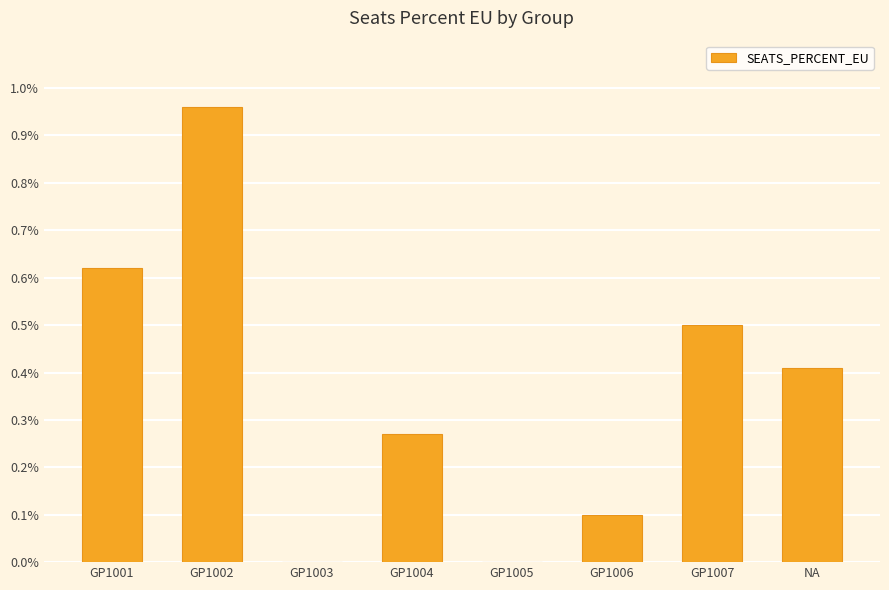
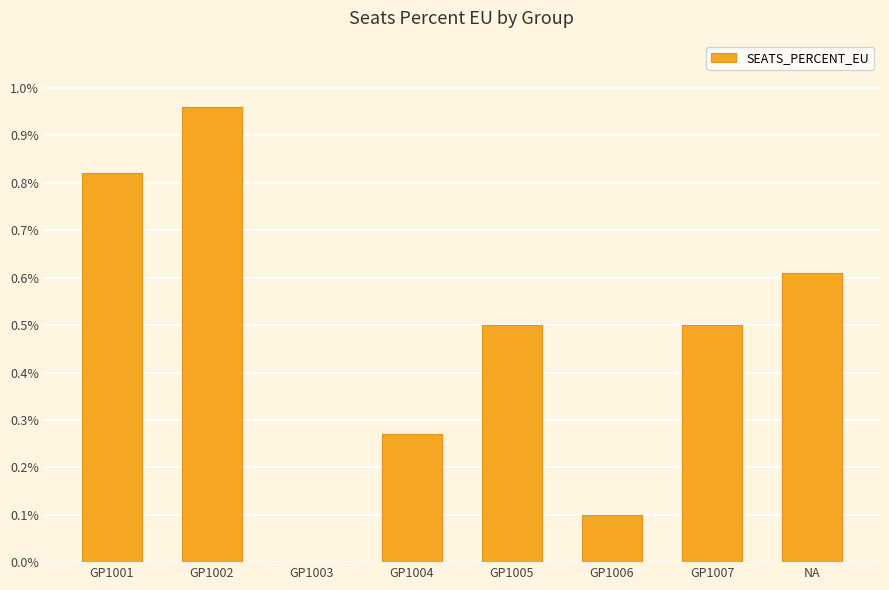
GP1001: 0.62% -> 0.82%
GP1005: 0.0% -> 0.5%
NA: 0.41% -> 0.61%
